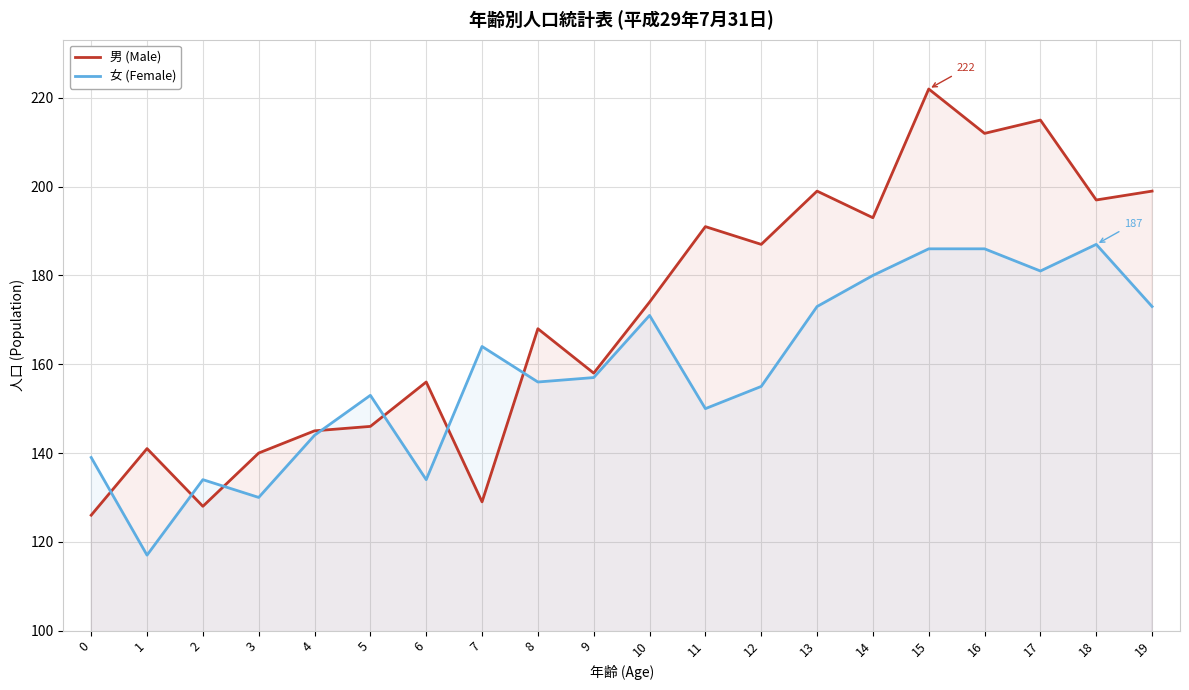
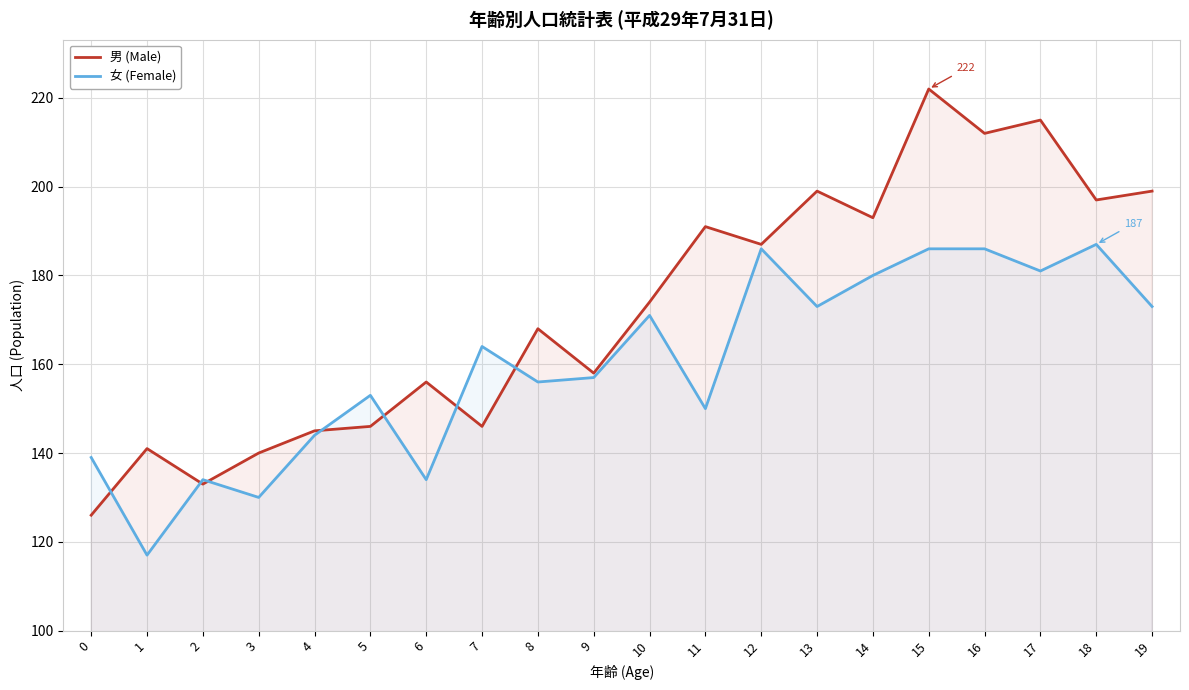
男 (Male), 2: 128 -> 133
男 (Male), 7: 129 -> 146
女 (Female), 12: 155 -> 186
